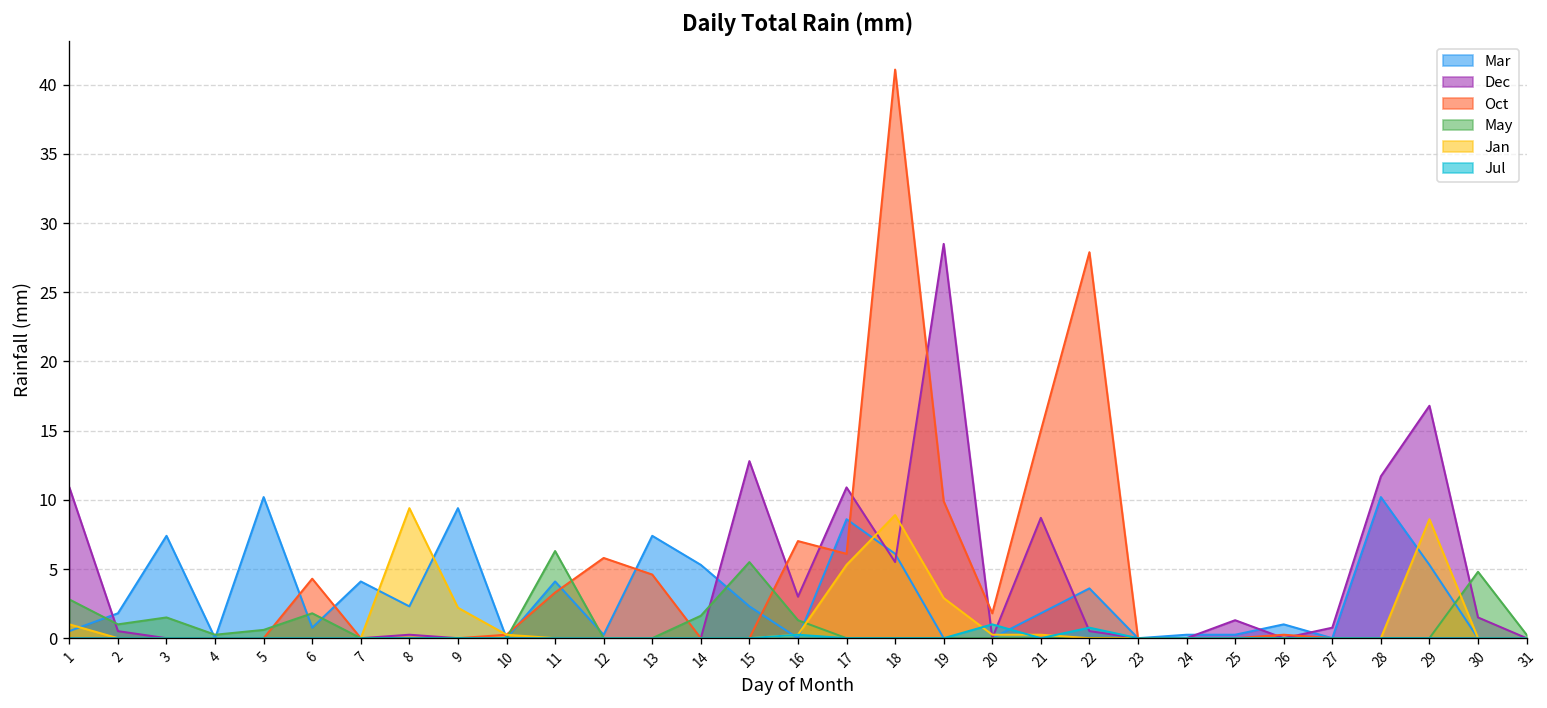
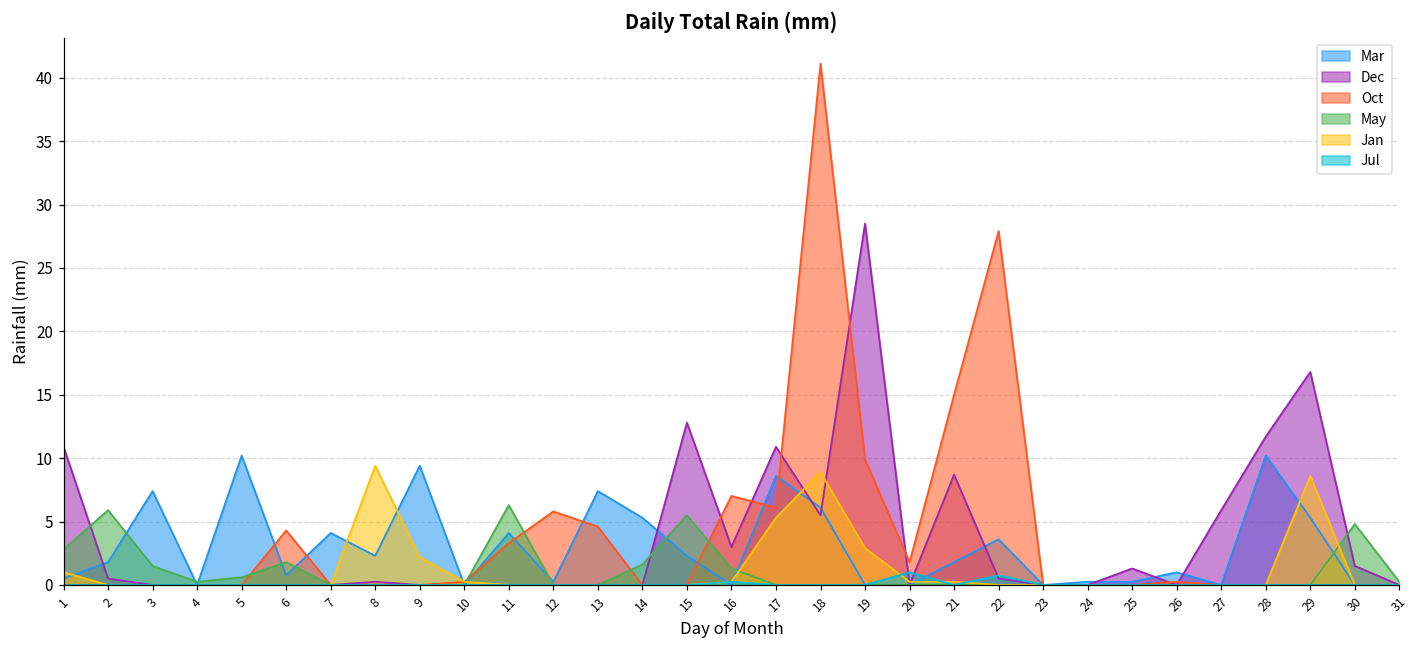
May, 2: 1.0 -> 5.9
Dec, 27: 0.8 -> 5.9
